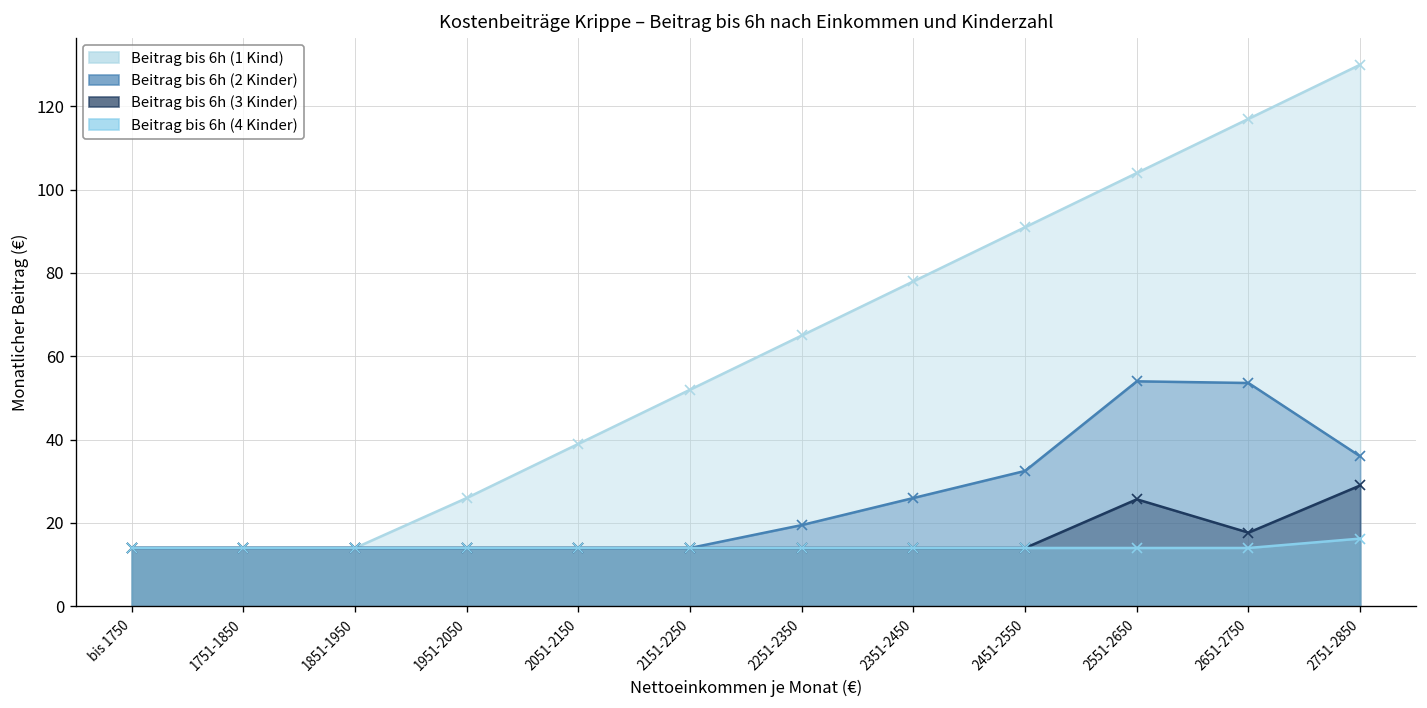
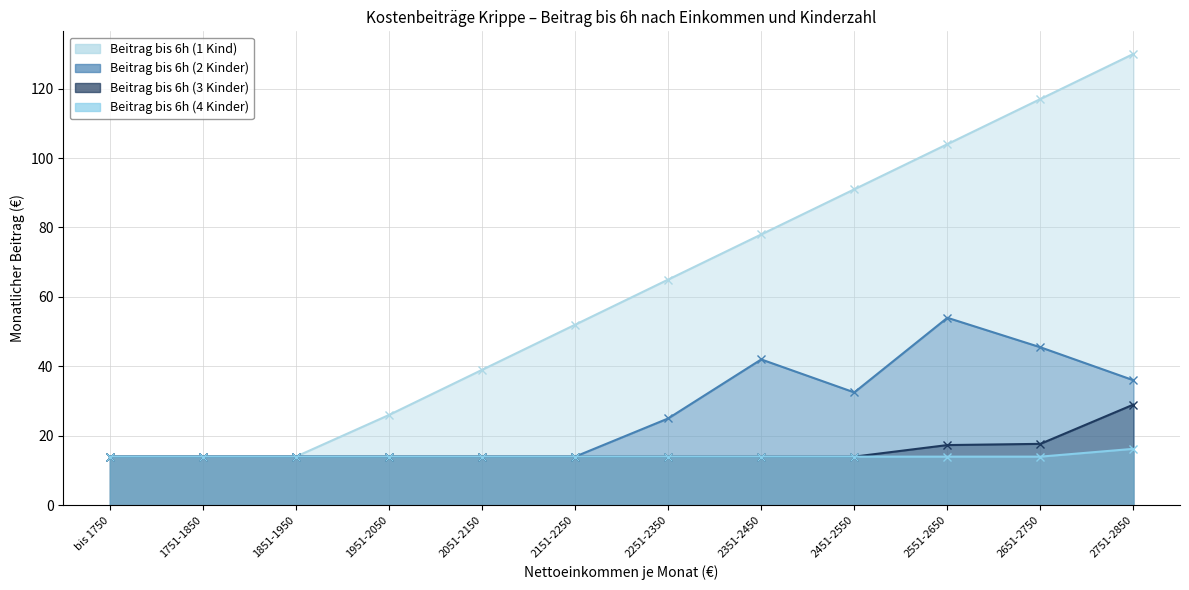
Beitrag bis 6h (2 Kinder), 2251-2350: 20 -> 25
Beitrag bis 6h (2 Kinder), 2351-2450: 26 -> 42
Beitrag bis 6h (3 Kinder), 2551-2650: 26 -> 17
Beitrag bis 6h (2 Kinder), 2651-2750: 54 -> 46
